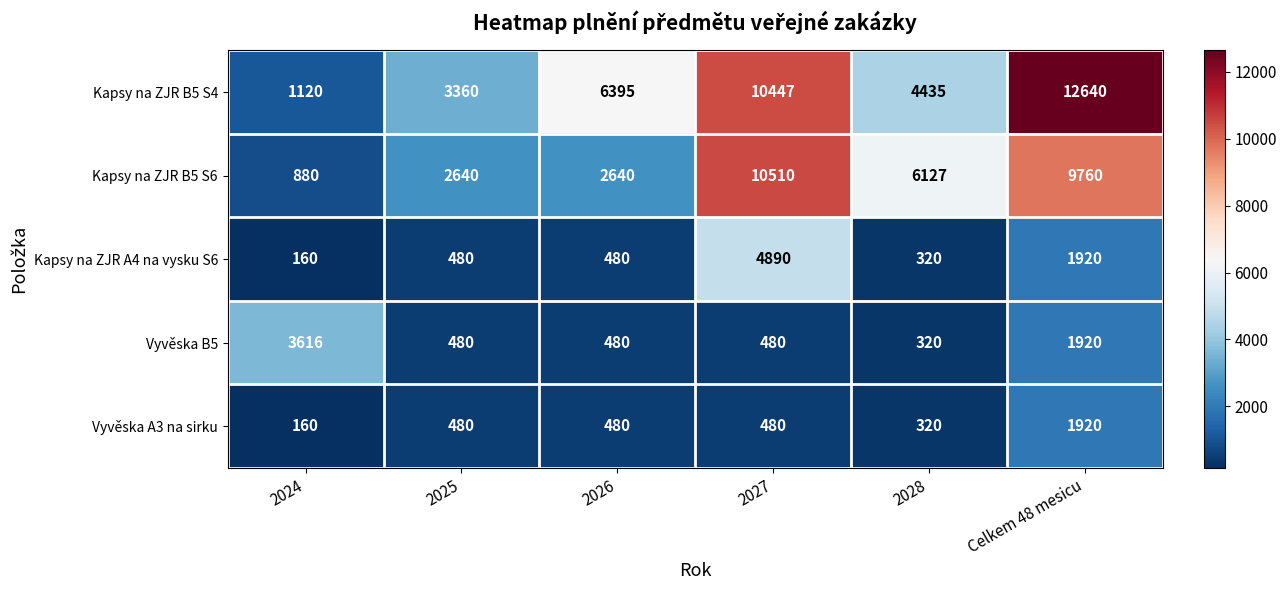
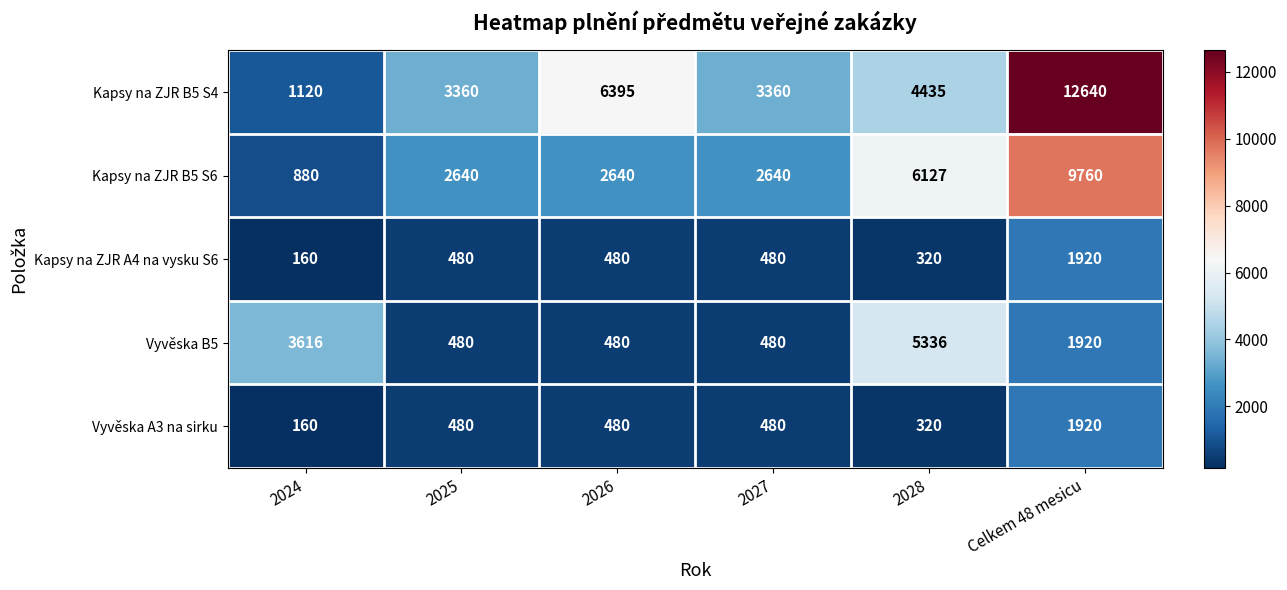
Kapsy na ZJR B5 S4, 2027: 10447 -> 3360
Kapsy na ZJR B5 S6, 2027: 10510 -> 2640
Kapsy na ZJR A4 na vysku S6, 2027: 4890 -> 480
Vyvěska B5, 2028: 320 -> 5336
